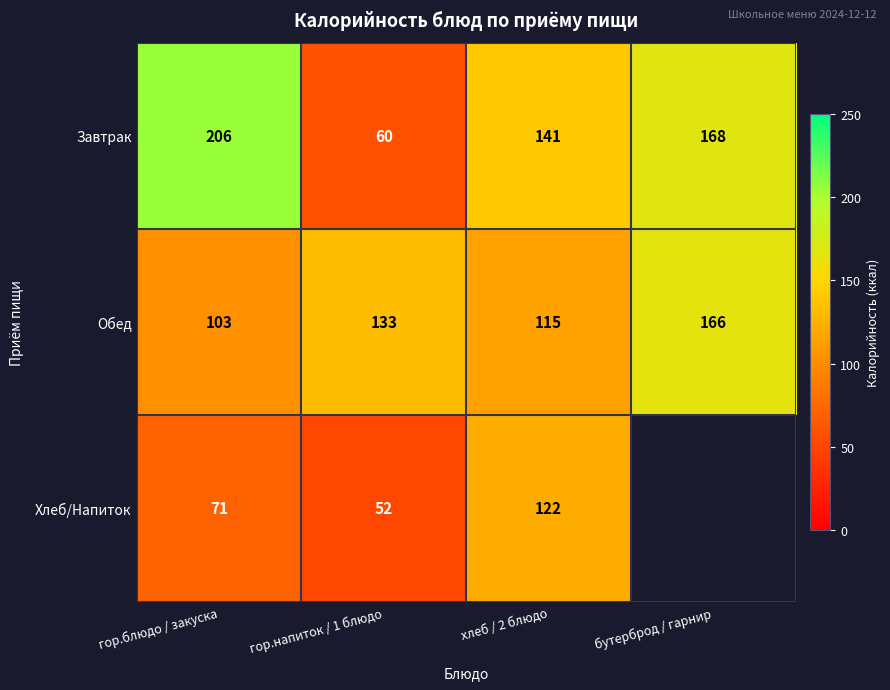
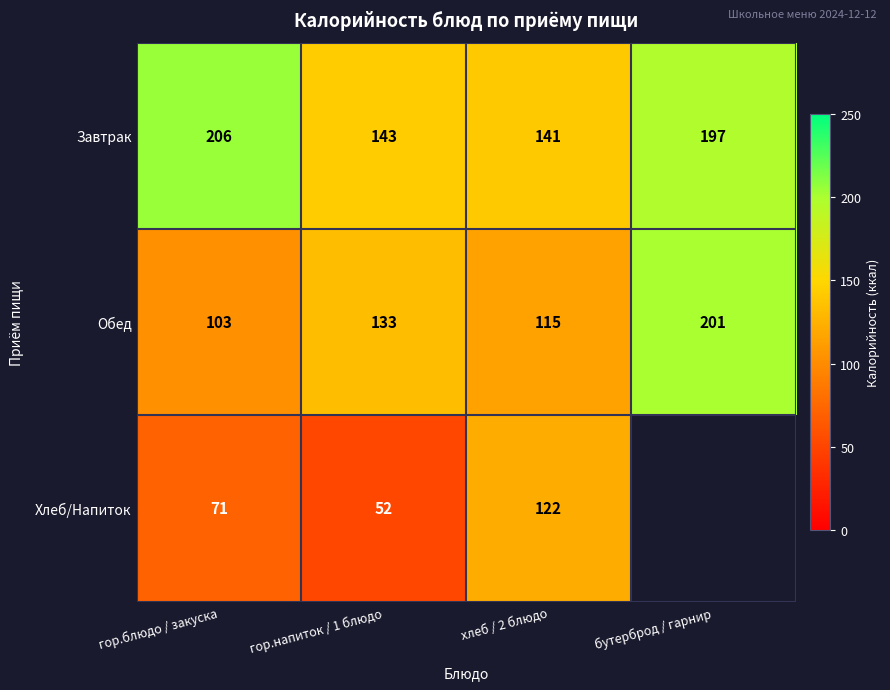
Завтрак, гор.напиток / 1 блюдо: 60 -> 143
Завтрак, бутерброд / гарнир: 168 -> 197
Обед, бутерброд / гарнир: 166 -> 201
